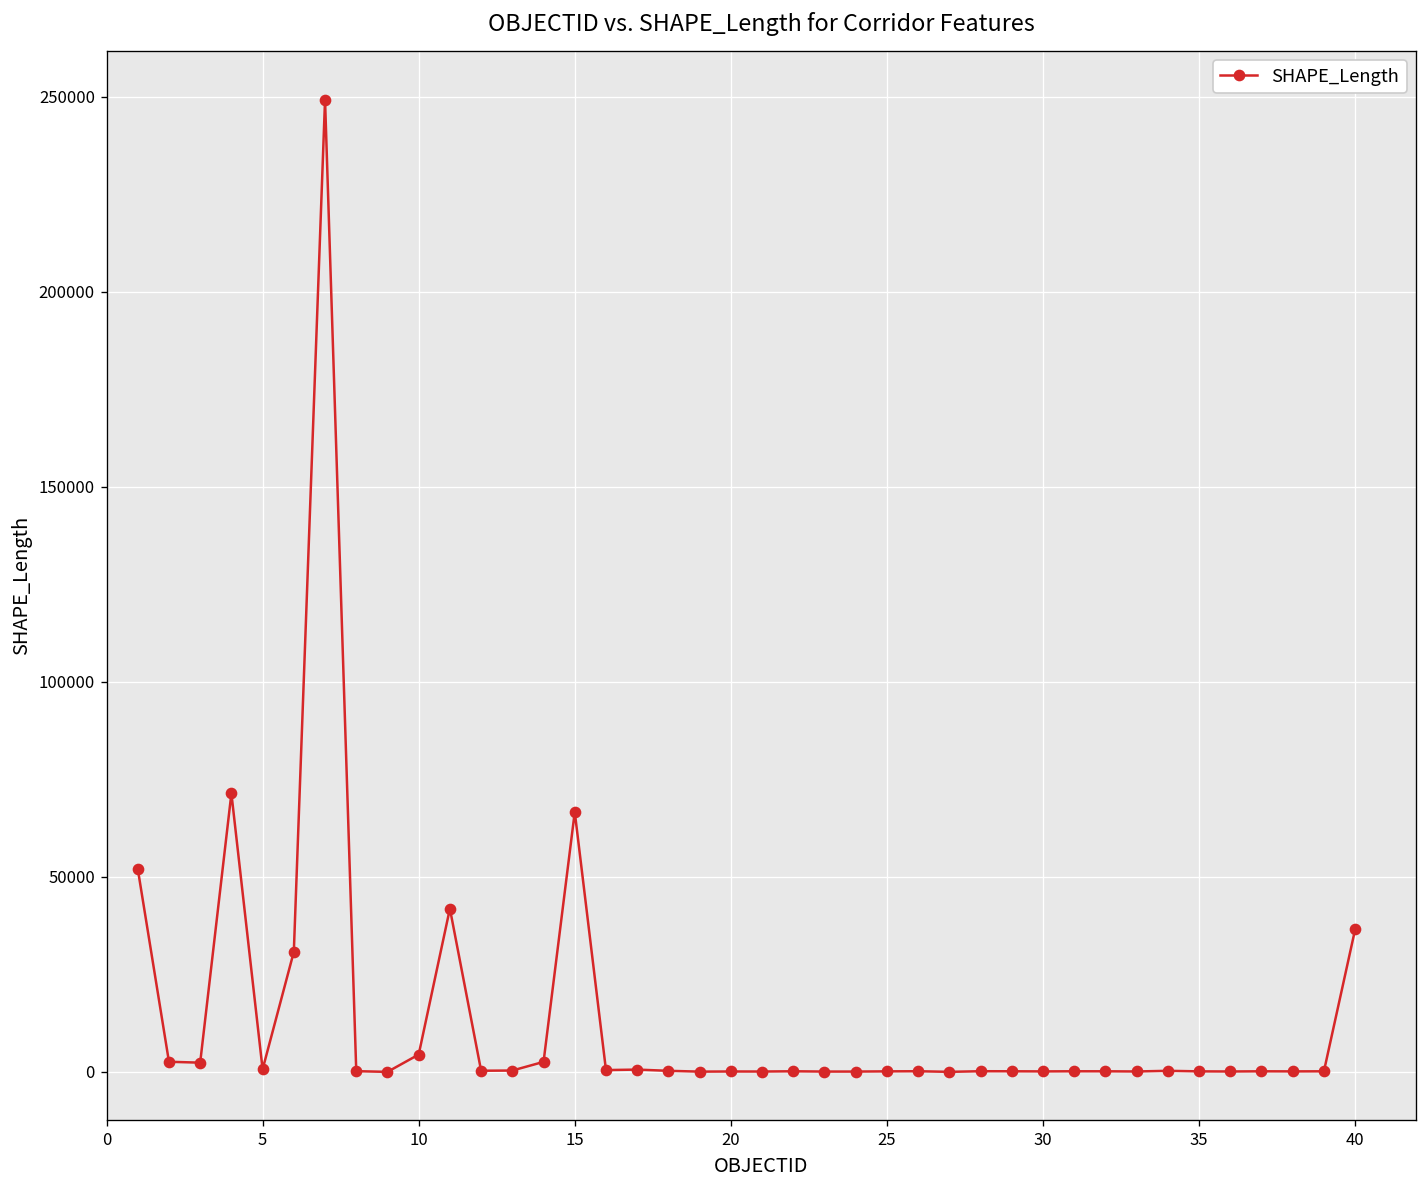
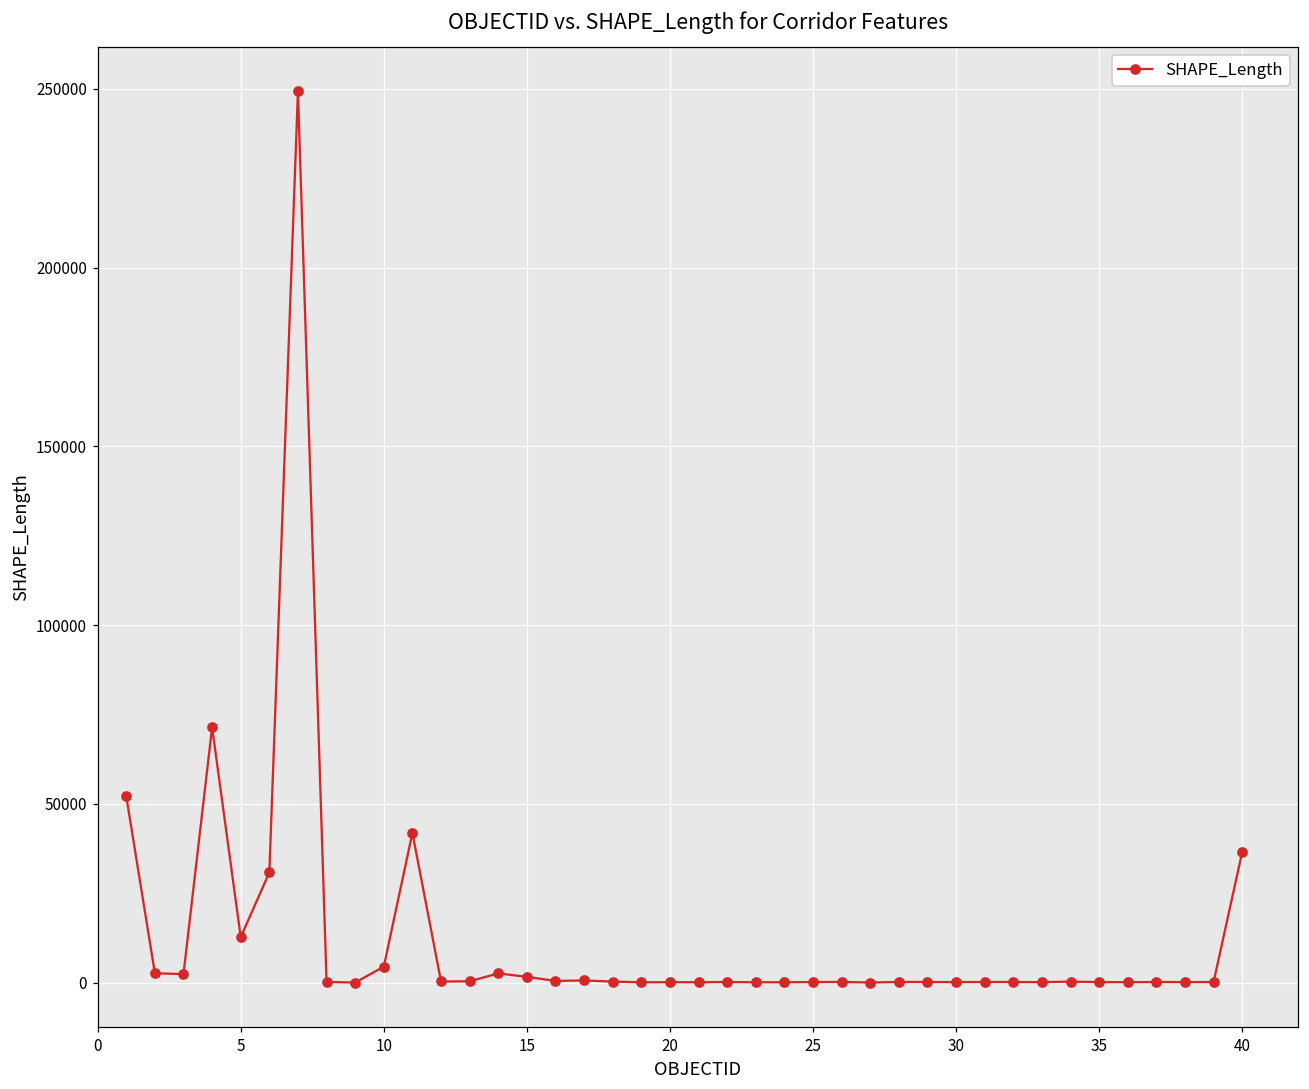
5: 1000 -> 13000
15: 67000 -> 2000
